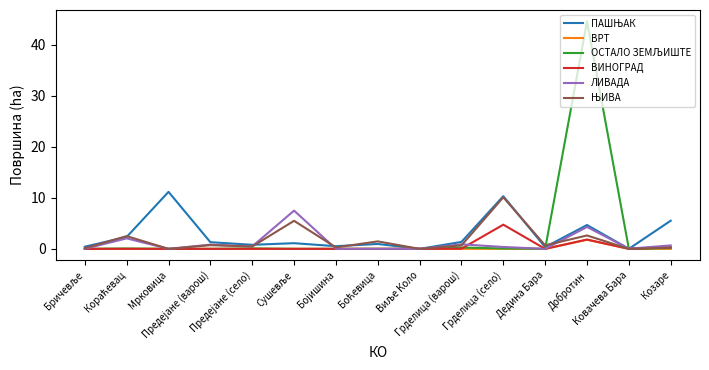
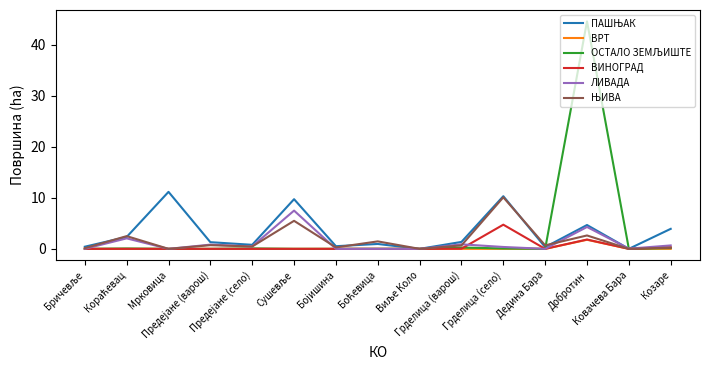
ПАШЊАК, Сушевље: 1 -> 10
ПАШЊАК, Козаре: 6 -> 4
